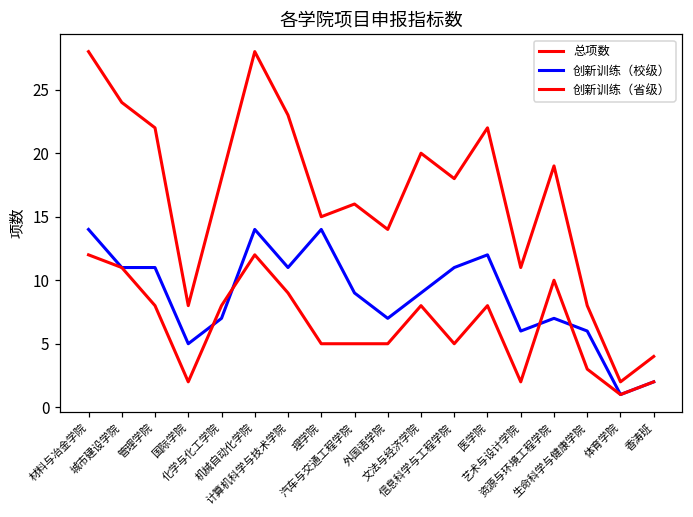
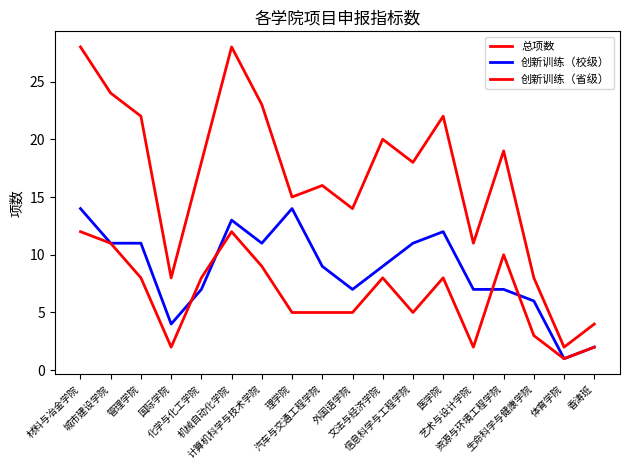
创新训练（校级）, 国际学院: 5 -> 4
创新训练（校级）, 机械自动化学院: 14 -> 13
创新训练（校级）, 艺术与设计学院: 6 -> 7
